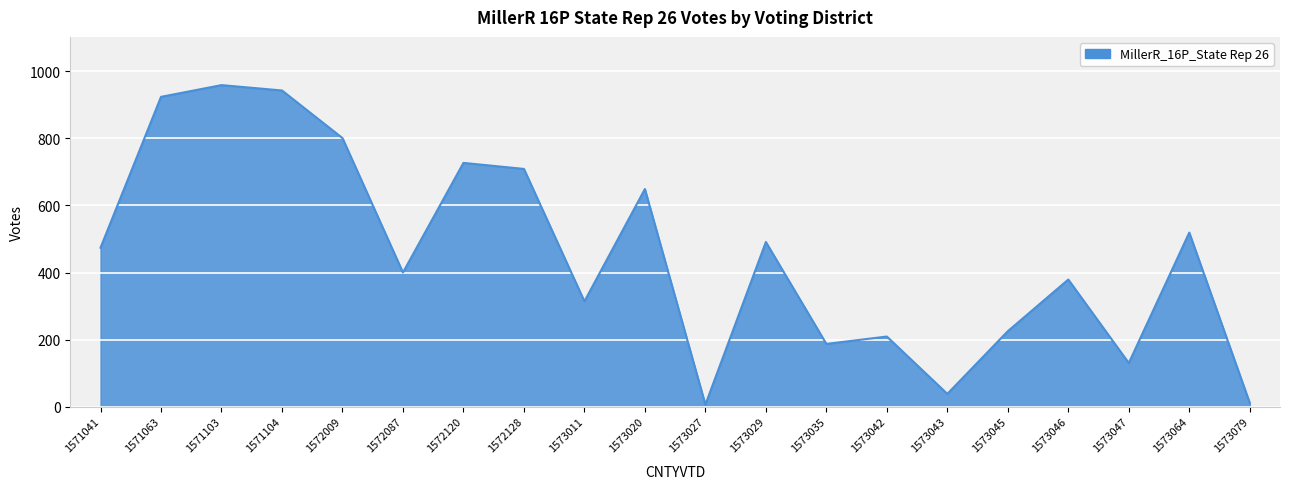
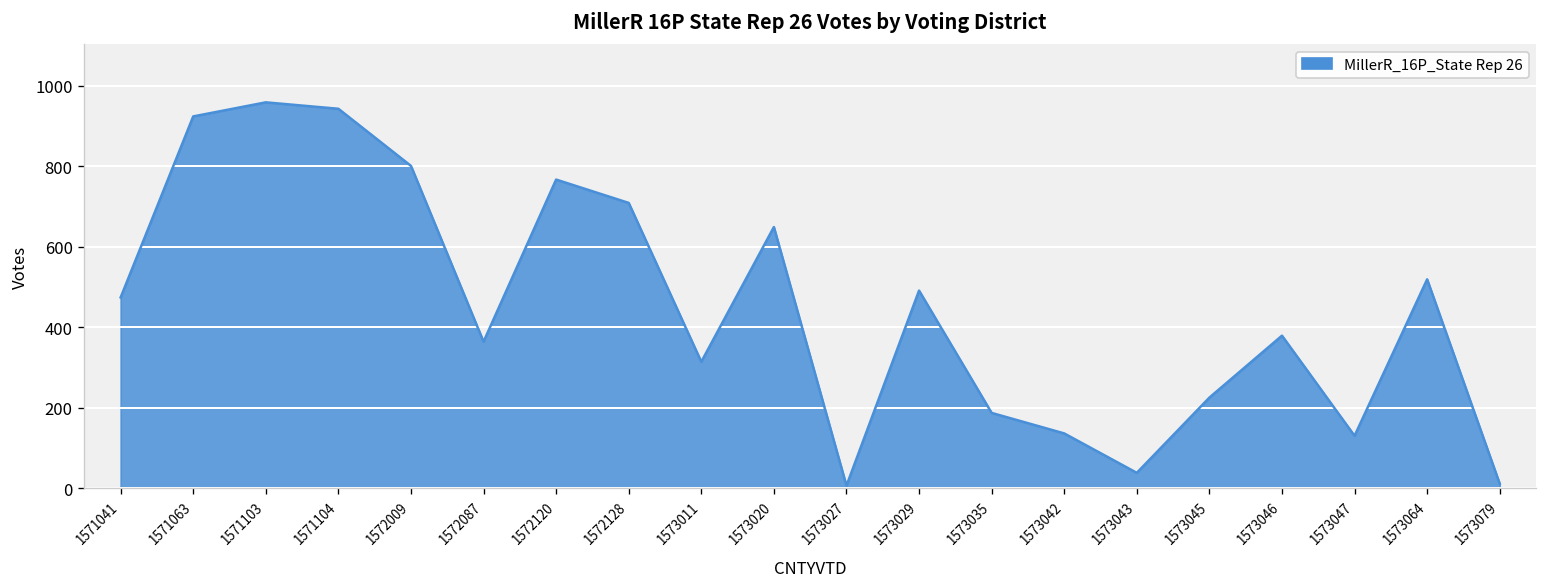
1572087: 400 -> 360
1572120: 730 -> 770
1573042: 210 -> 140
